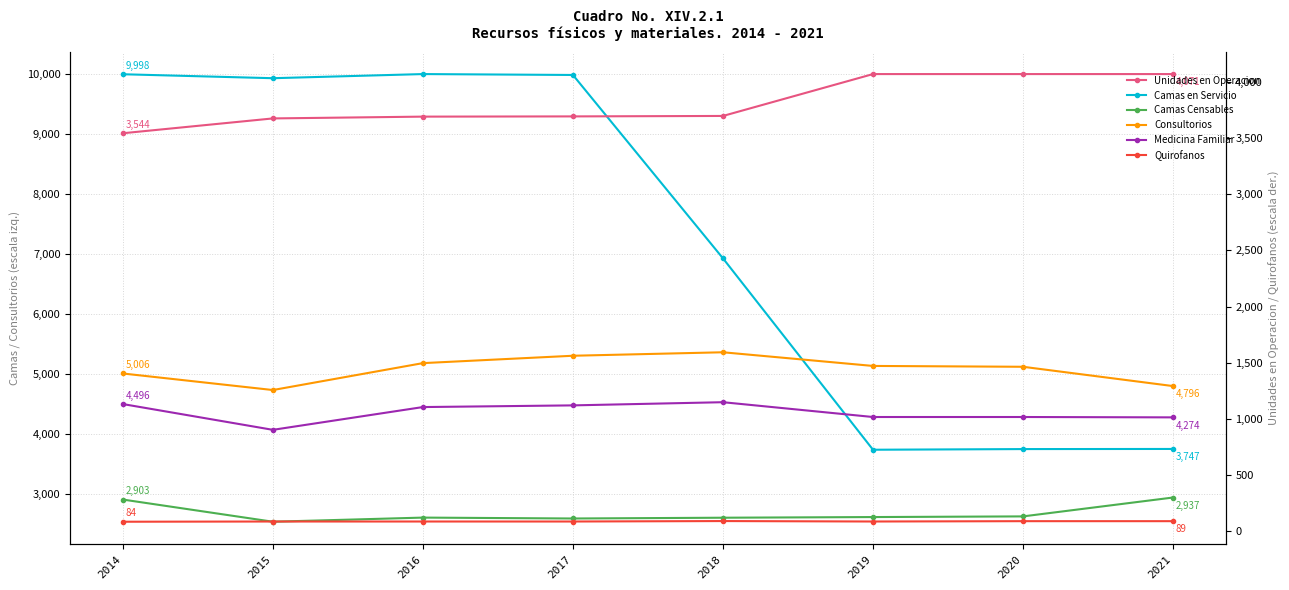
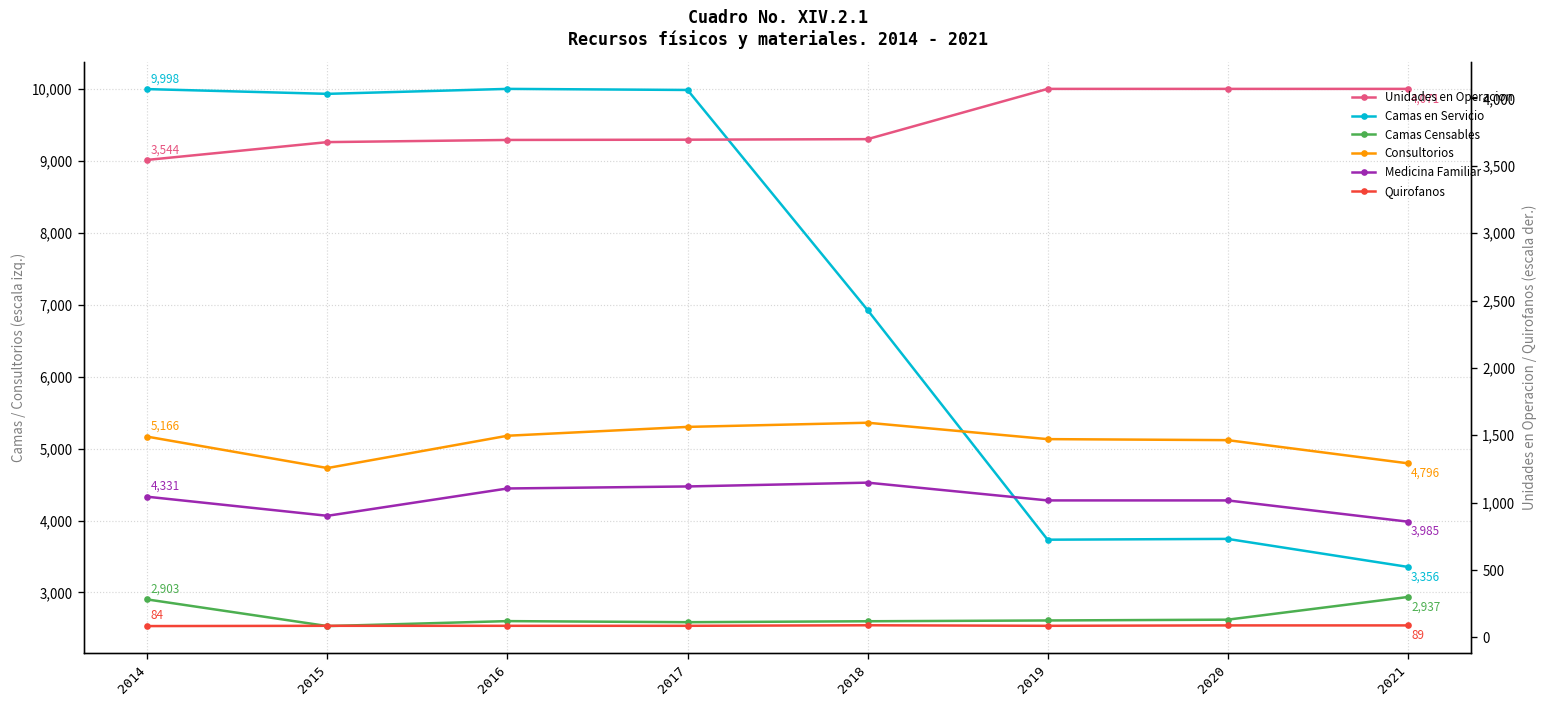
Consultorios, 2014: 5,006 -> 5,166
Medicina Familiar, 2014: 4,496 -> 4,331
Camas en Servicio, 2021: 3,747 -> 3,356
Medicina Familiar, 2021: 4,274 -> 3,985
